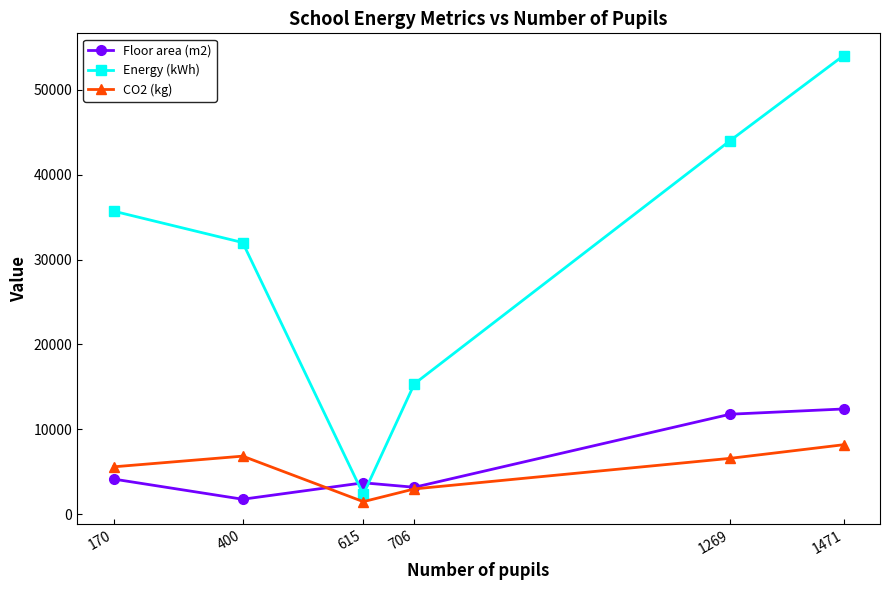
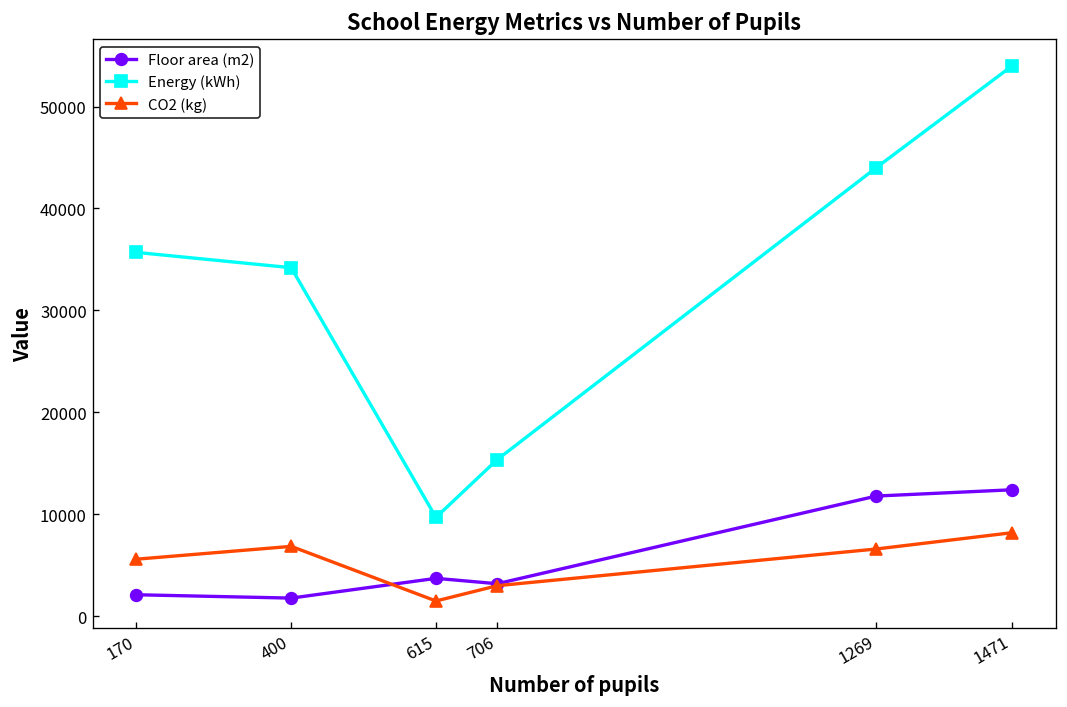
Floor area (m2), 170: 4000 -> 2000
Energy (kWh), 400: 32000 -> 34000
Energy (kWh), 615: 2000 -> 10000
